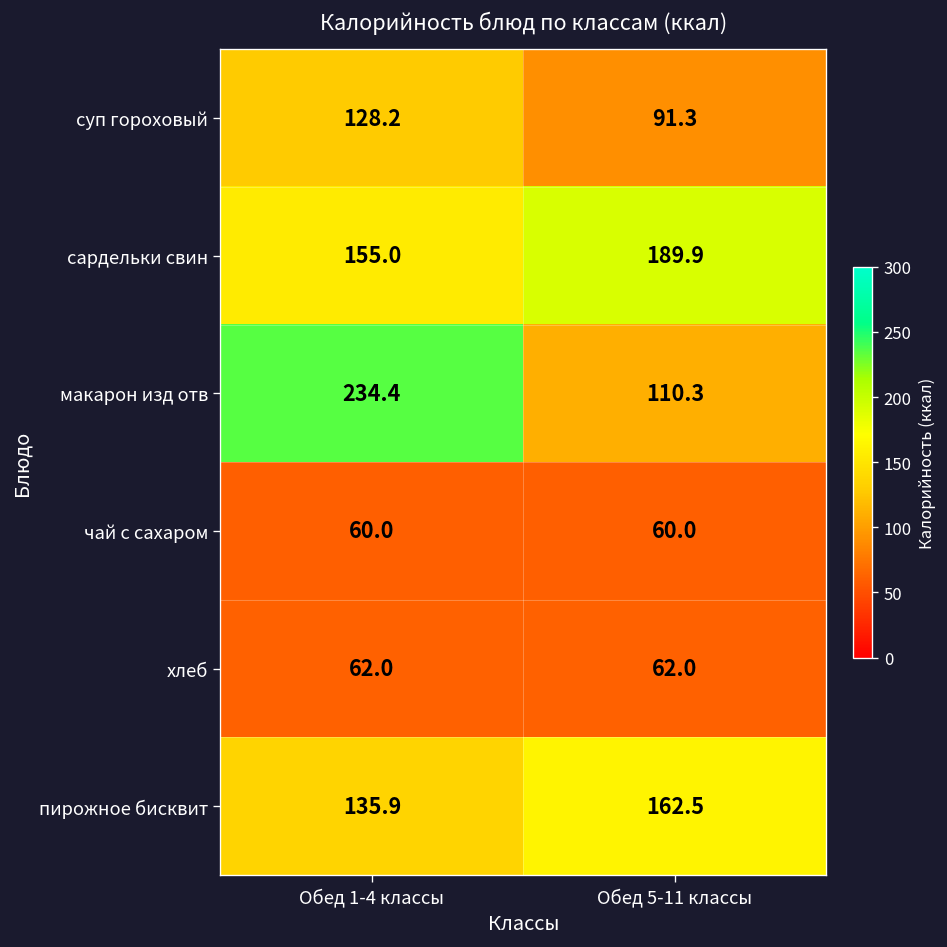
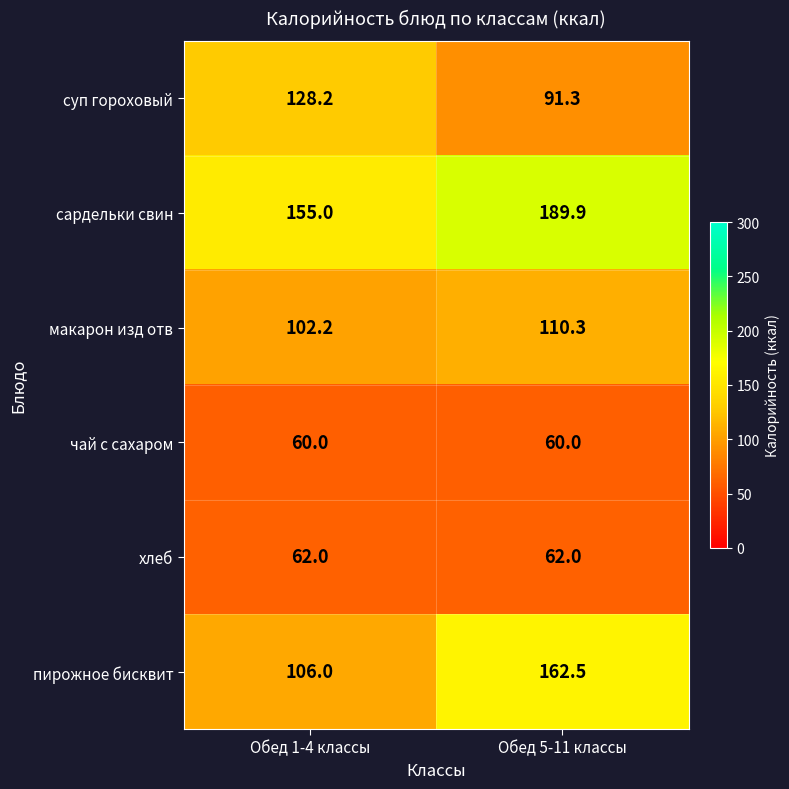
макарон изд отв, Обед 1-4 классы: 234.4 -> 102.2
пирожное бисквит, Обед 1-4 классы: 135.9 -> 106.0
